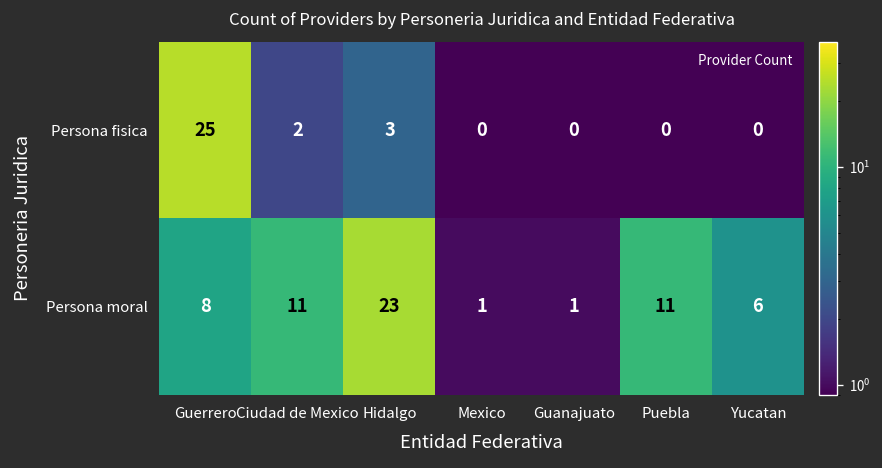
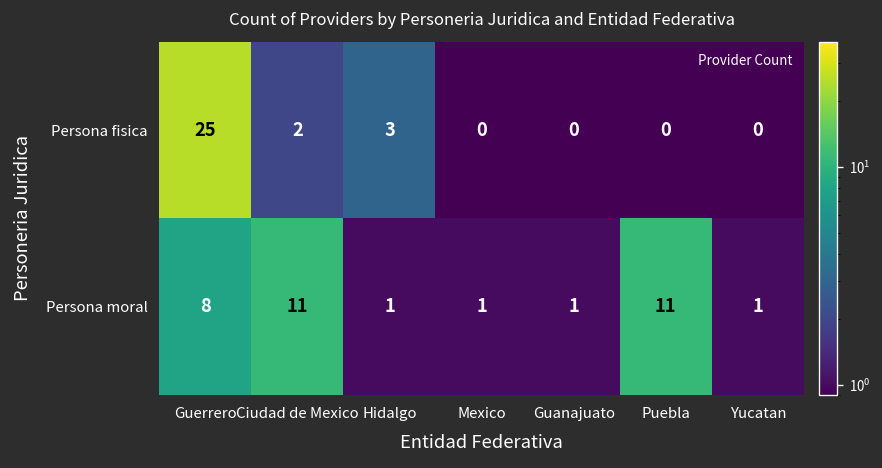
Persona moral, Hidalgo: 23 -> 1
Persona moral, Yucatan: 6 -> 1
